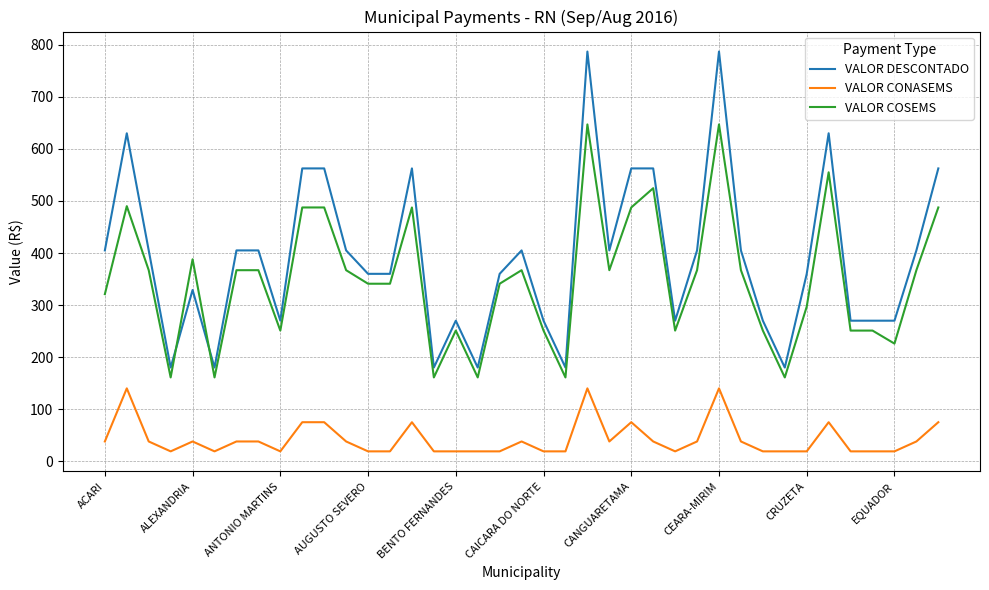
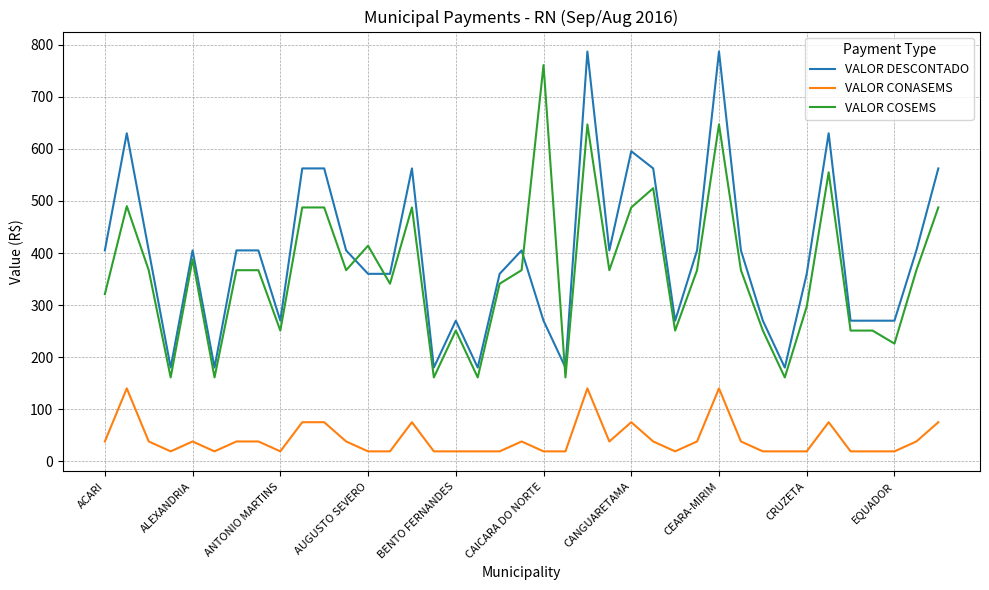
VALOR DESCONTADO, ALEXANDRIA: 330 -> 410
VALOR COSEMS, AUGUSTO SEVERO: 340 -> 410
VALOR COSEMS, CAICARA DO NORTE: 250 -> 760
VALOR DESCONTADO, CANGUARETAMA: 560 -> 600
